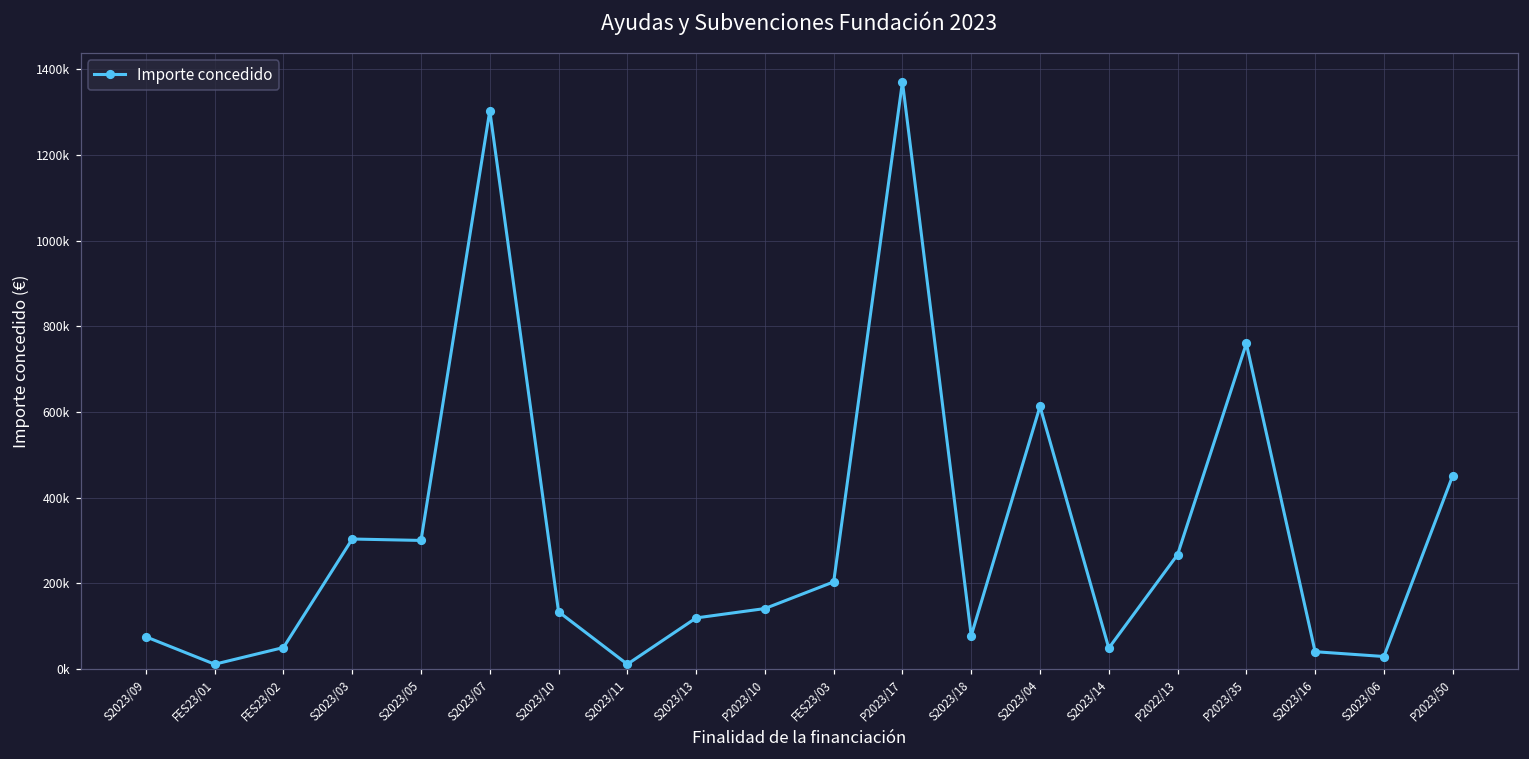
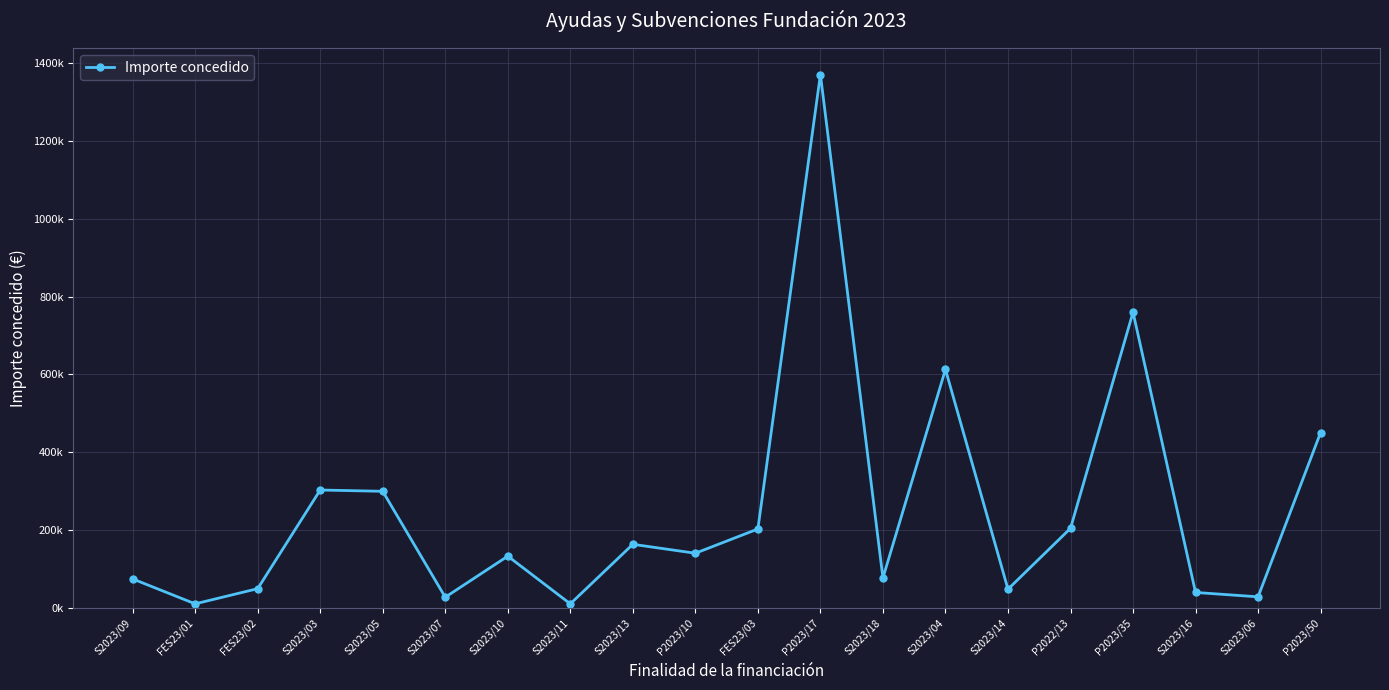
S2023/07: 1300000 -> 30000
S2023/13: 120000 -> 160000
P2022/13: 270000 -> 200000
